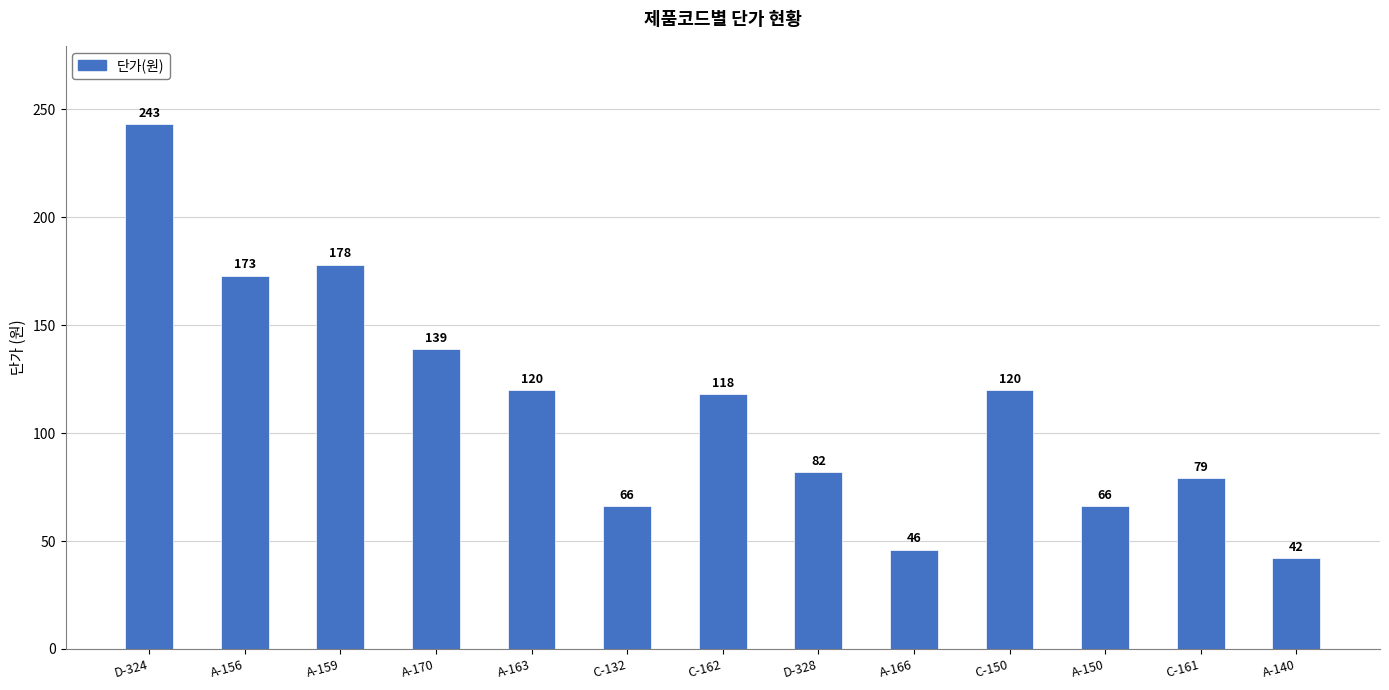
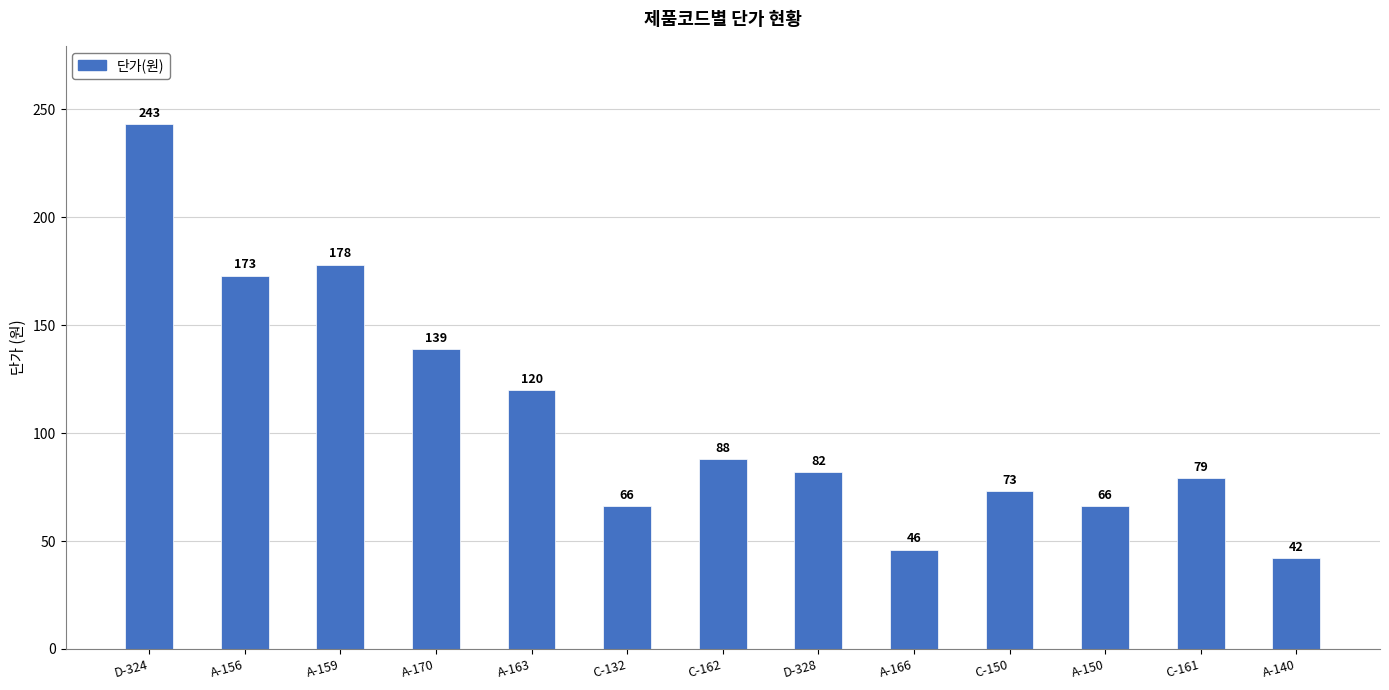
C-162: 118 -> 88
C-150: 120 -> 73
